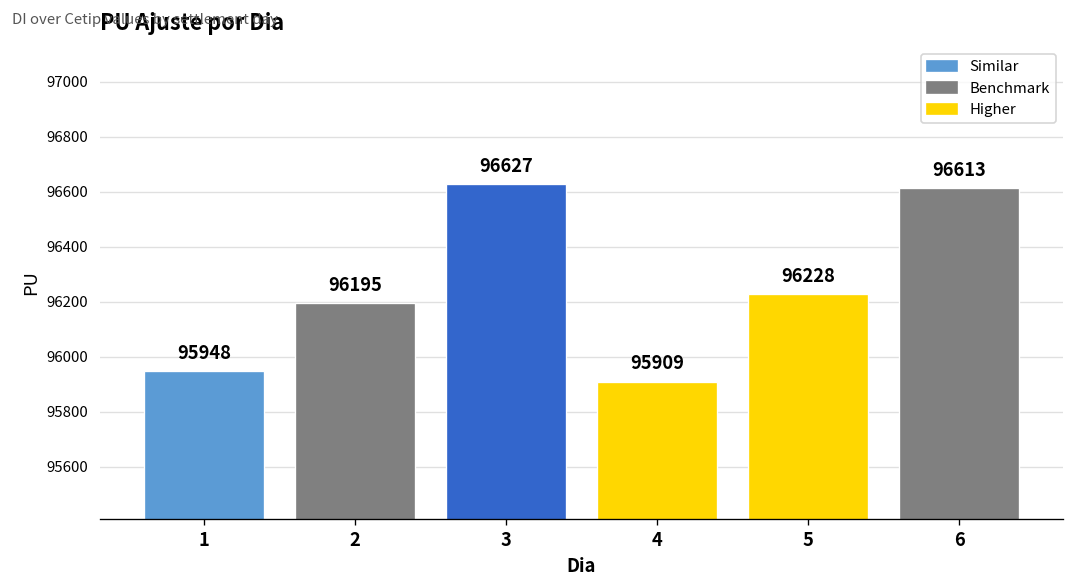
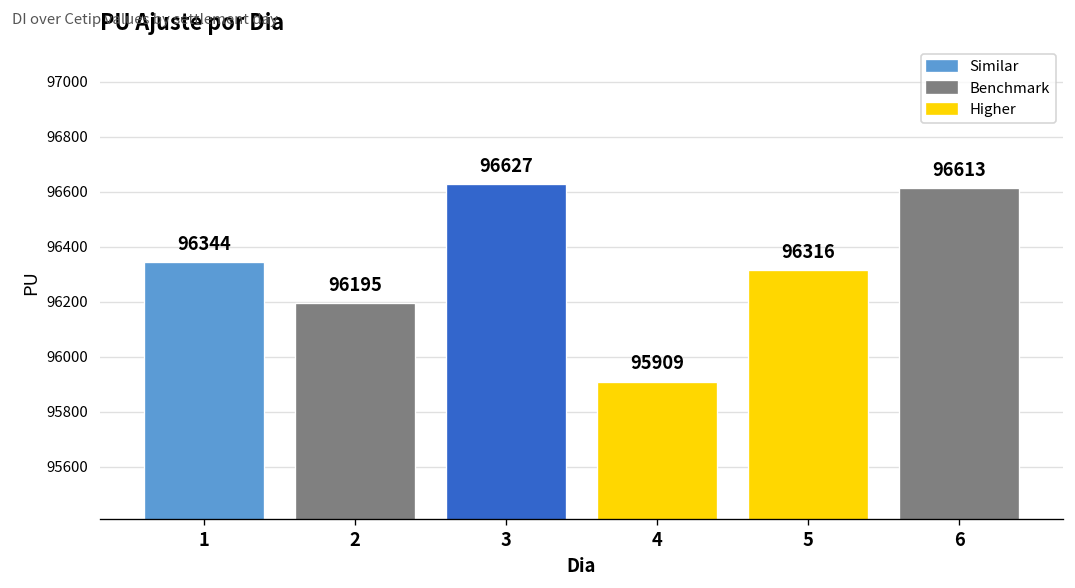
1: 95948 -> 96344
5: 96228 -> 96316
